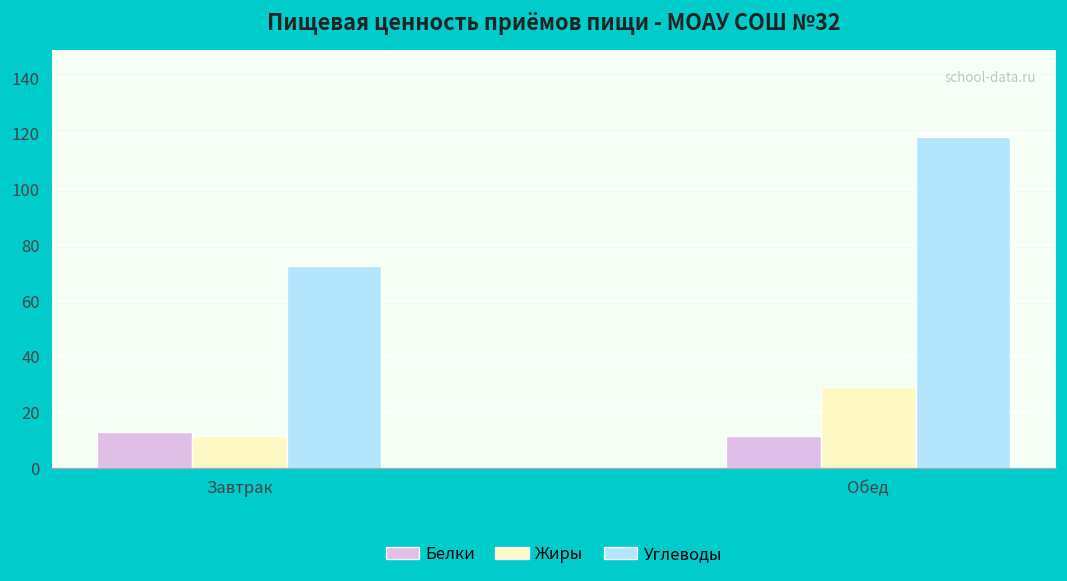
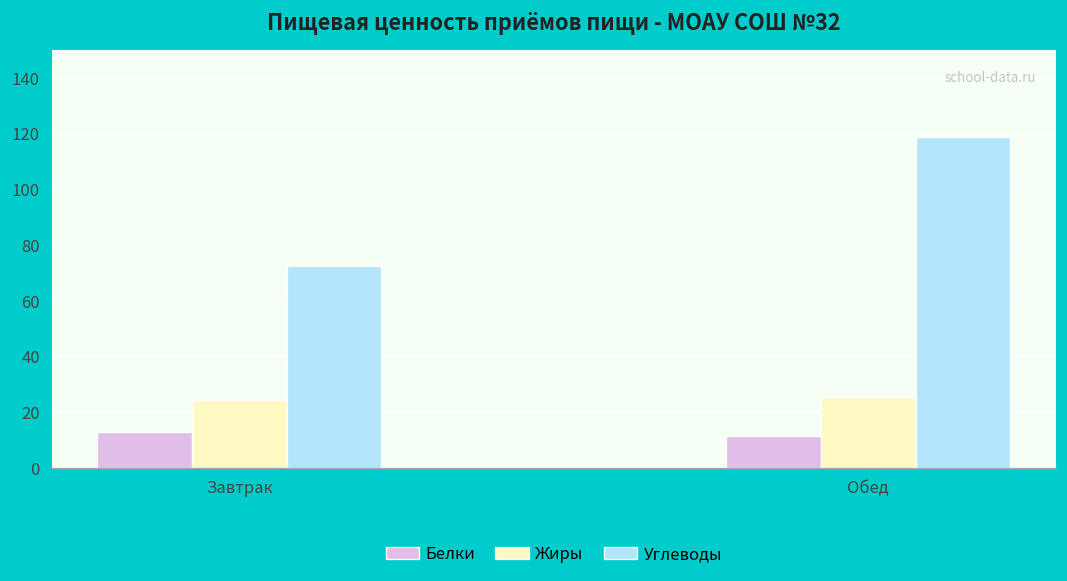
Жиры, Завтрак: 11 -> 24
Жиры, Обед: 29 -> 26
